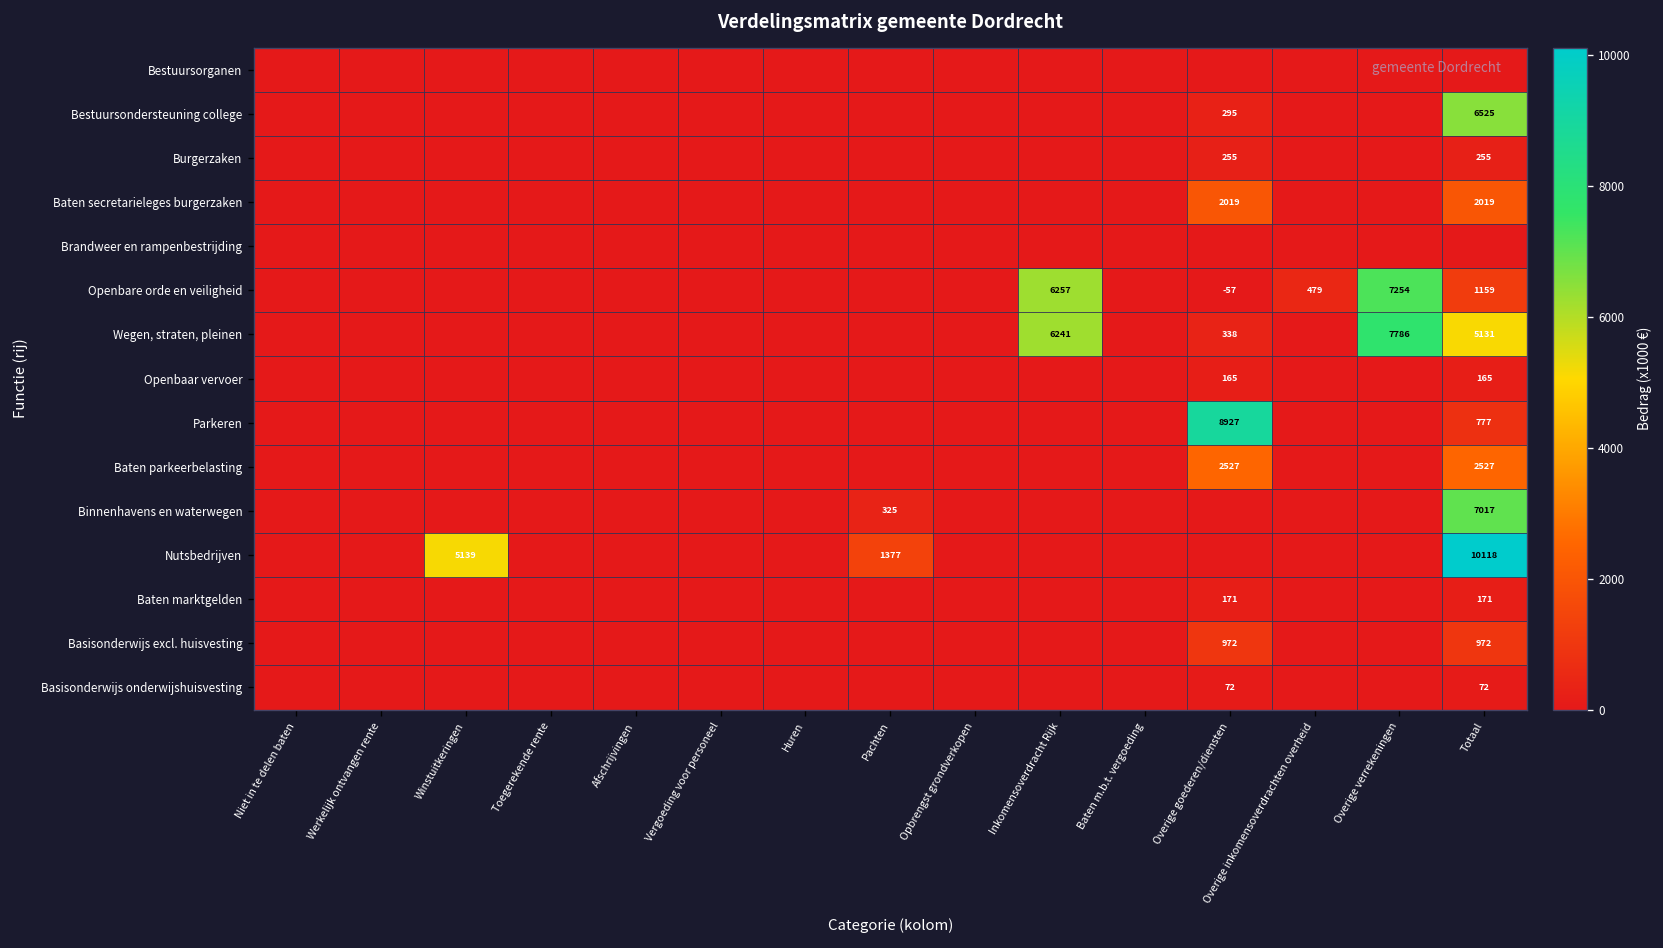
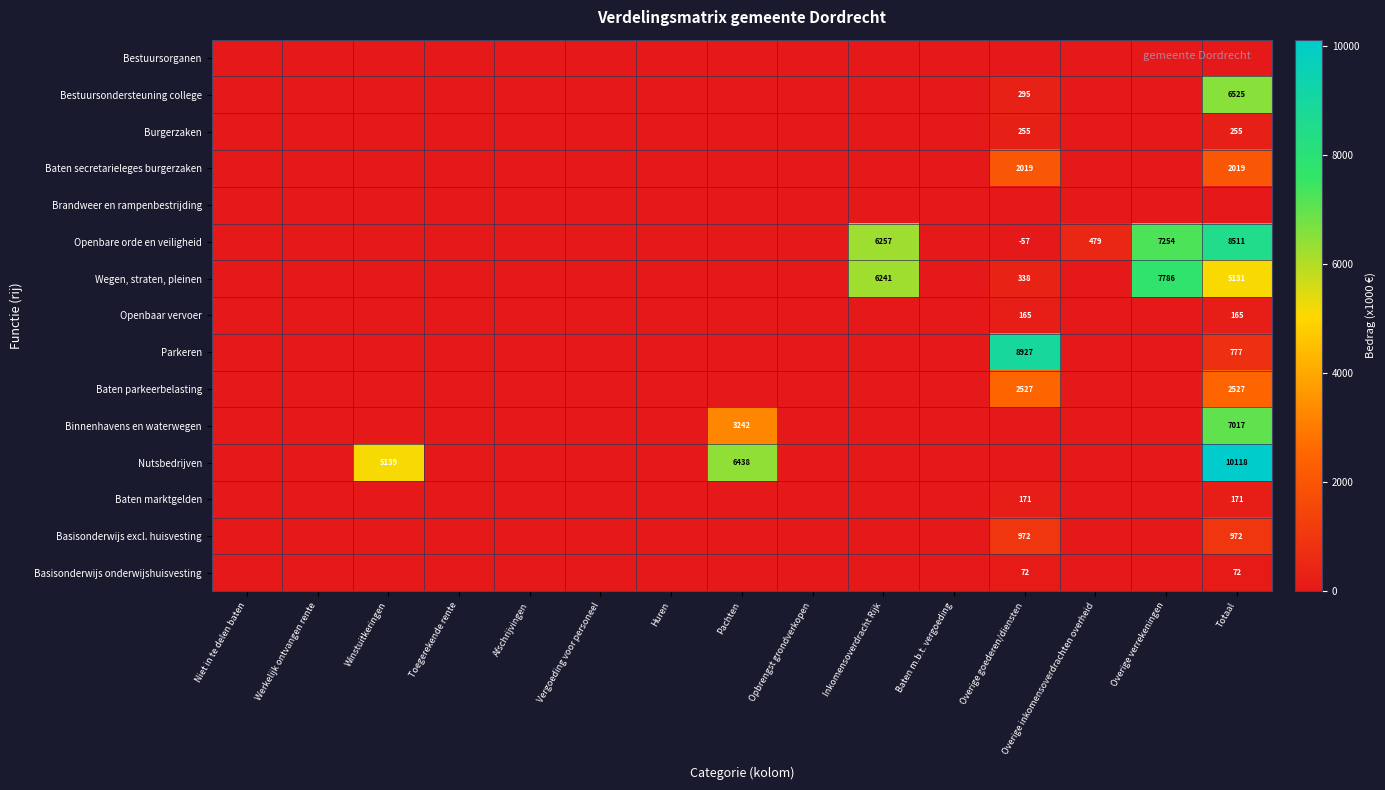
Openbare orde en veiligheid, Totaal: 1159 -> 8511
Binnenhavens en waterwegen, Pachten: 325 -> 3242
Nutsbedrijven, Pachten: 1377 -> 6438
